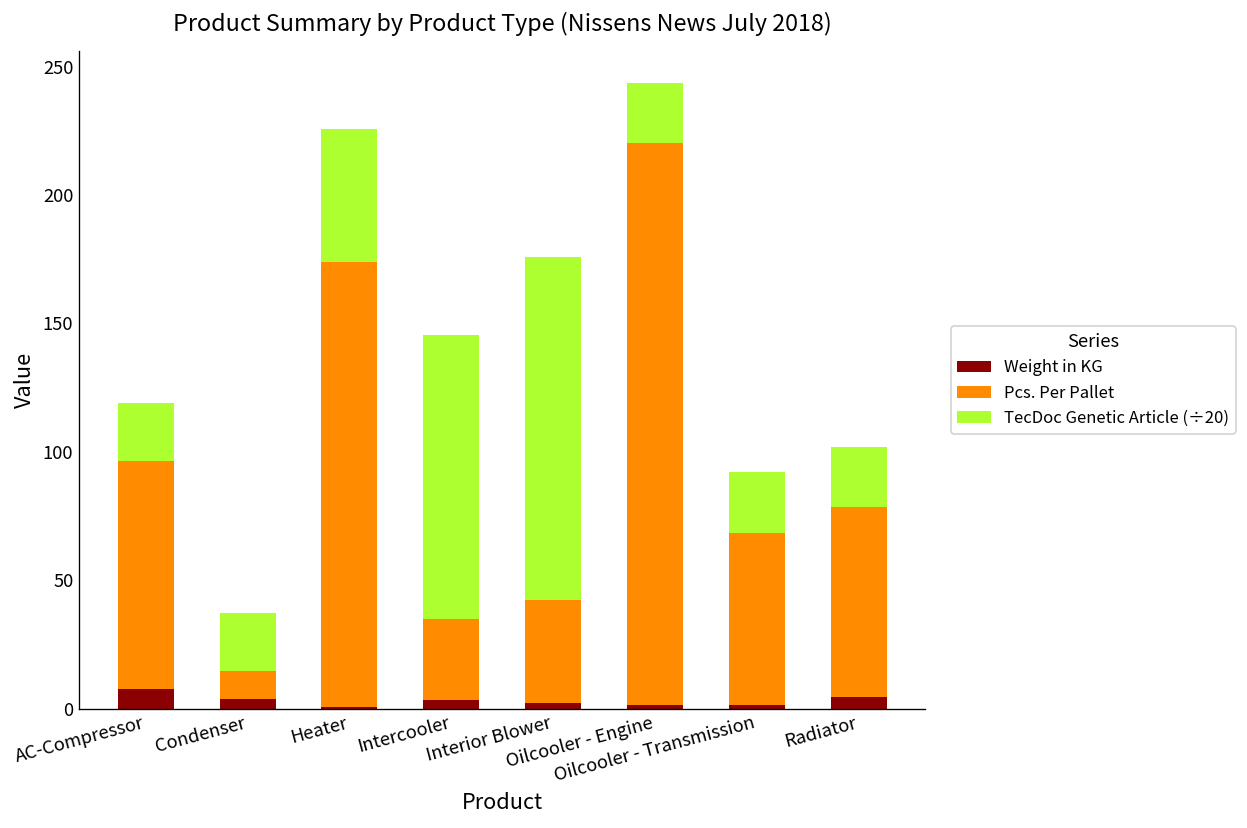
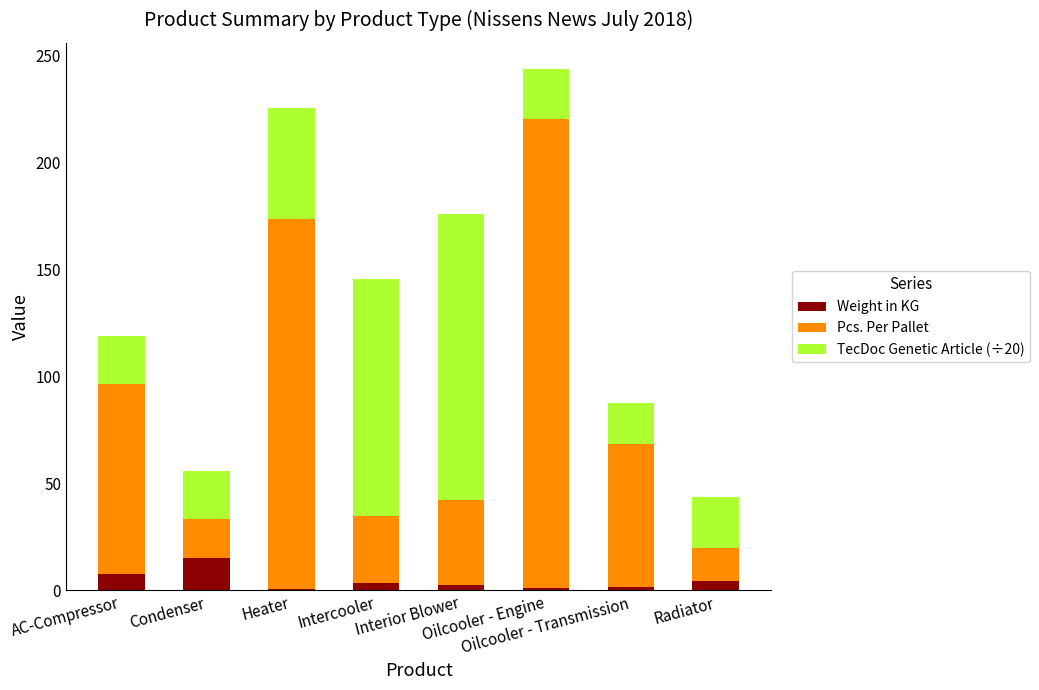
Weight in KG, Condenser: 4 -> 15
Pcs. Per Pallet, Condenser: 11 -> 18
TecDoc Genetic Article (÷20), Oilcooler - Transmission: 23 -> 19
Pcs. Per Pallet, Radiator: 74 -> 15
